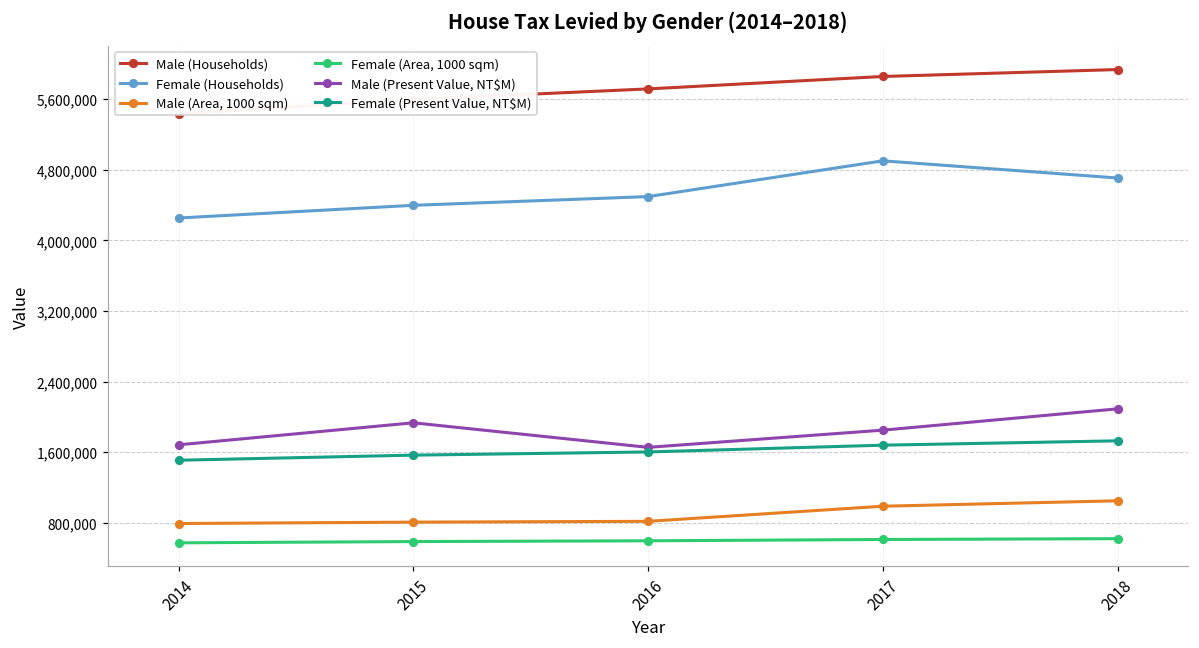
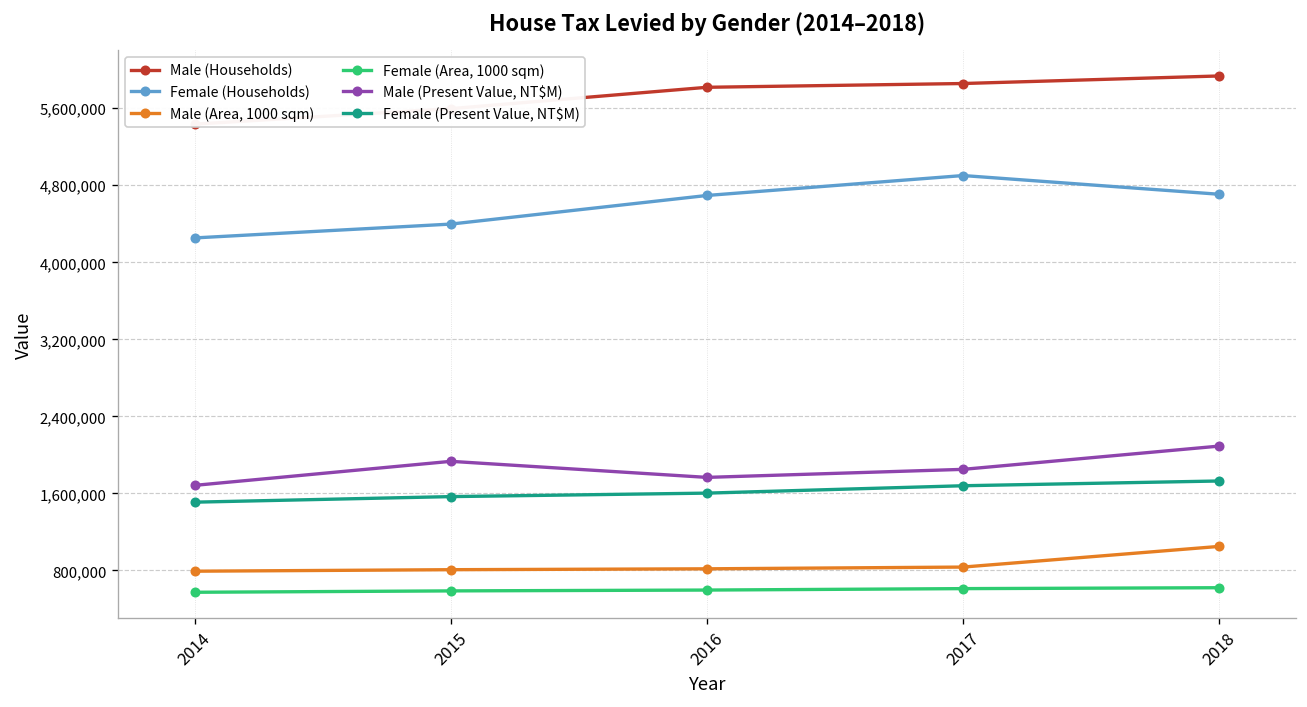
Male (Households), 2016: 5,700,000 -> 5,800,000
Female (Households), 2016: 4,500,000 -> 4,700,000
Male (Present Value, NT$M), 2016: 1,700,000 -> 1,800,000
Male (Area, 1000 sqm), 2017: 1,000,000 -> 800,000
